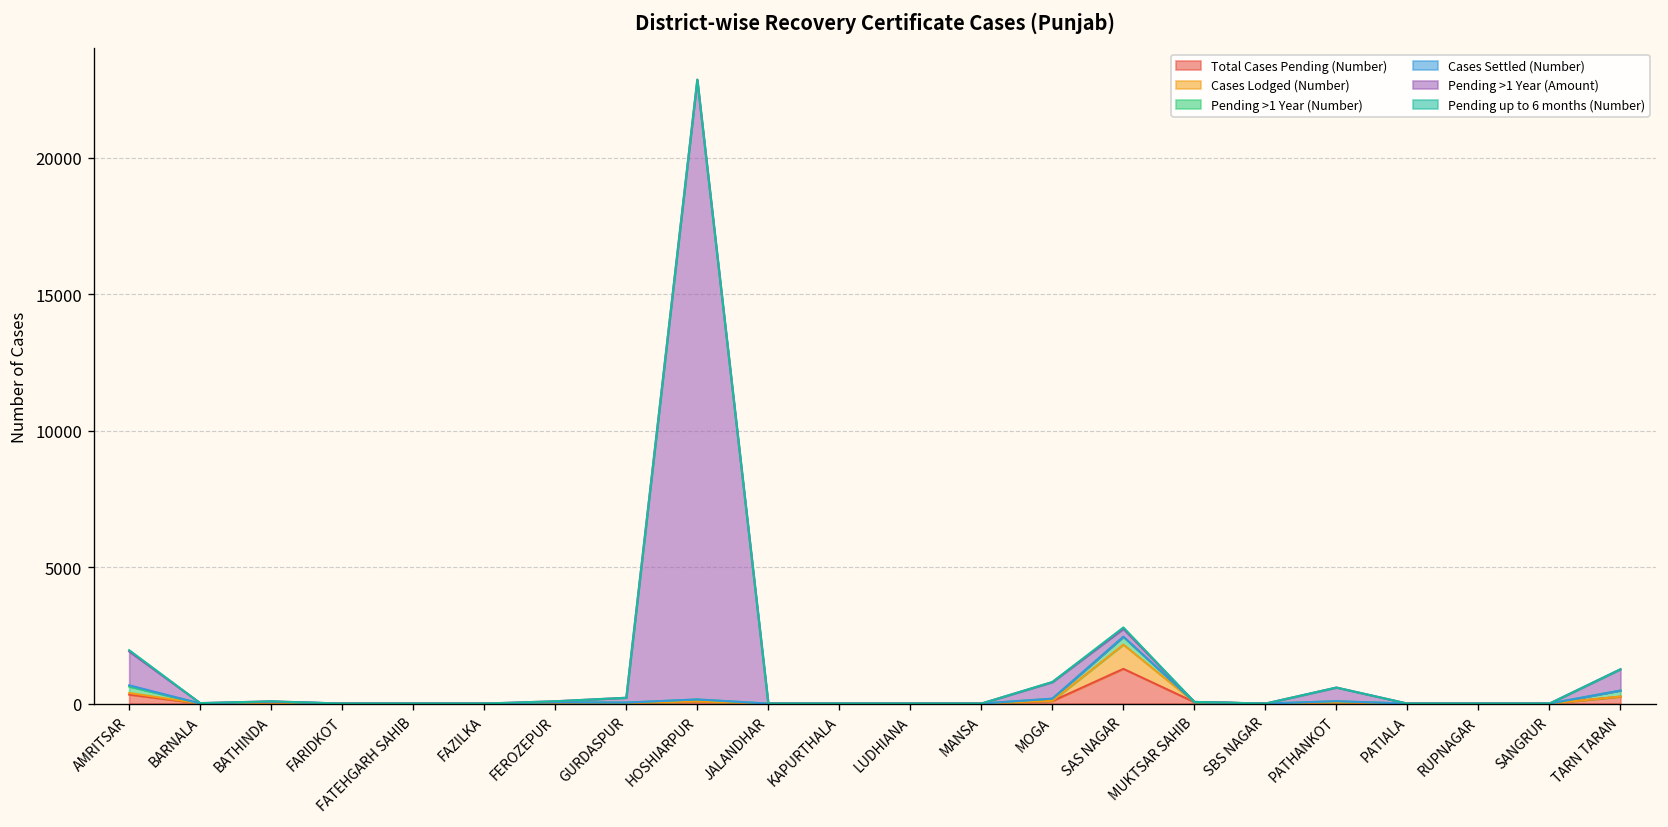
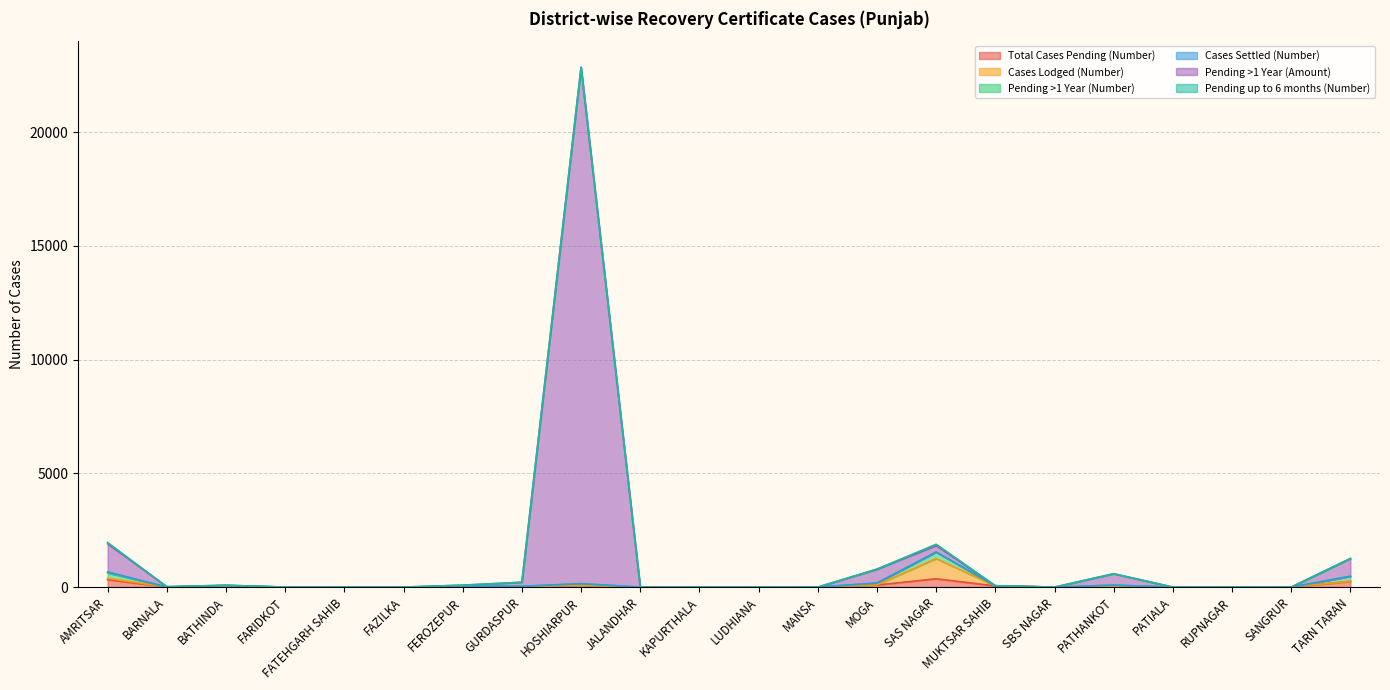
Total Cases Pending (Number), SAS NAGAR: 1300 -> 400
